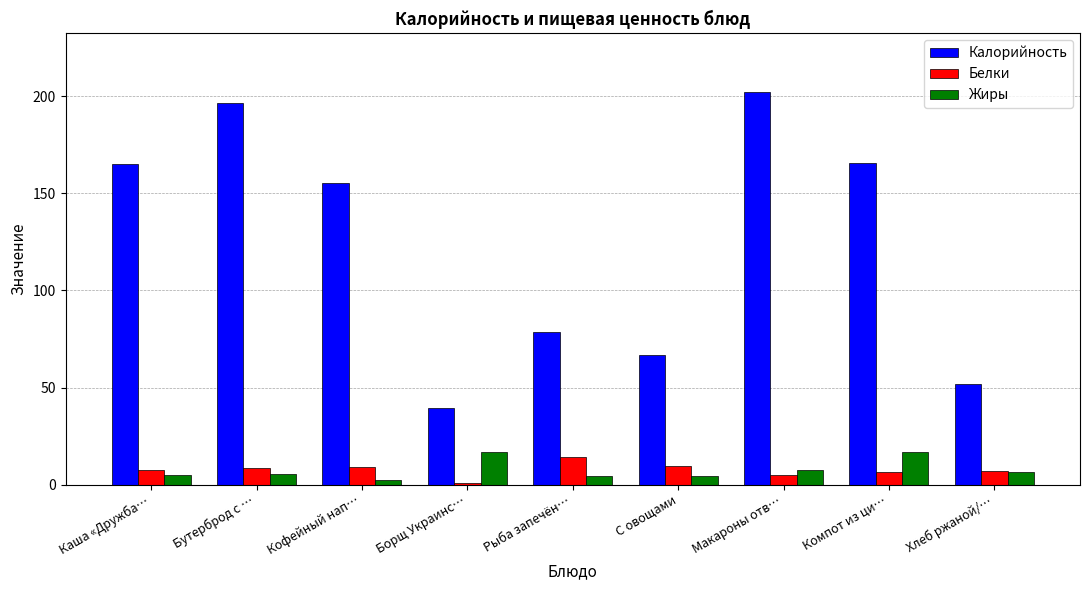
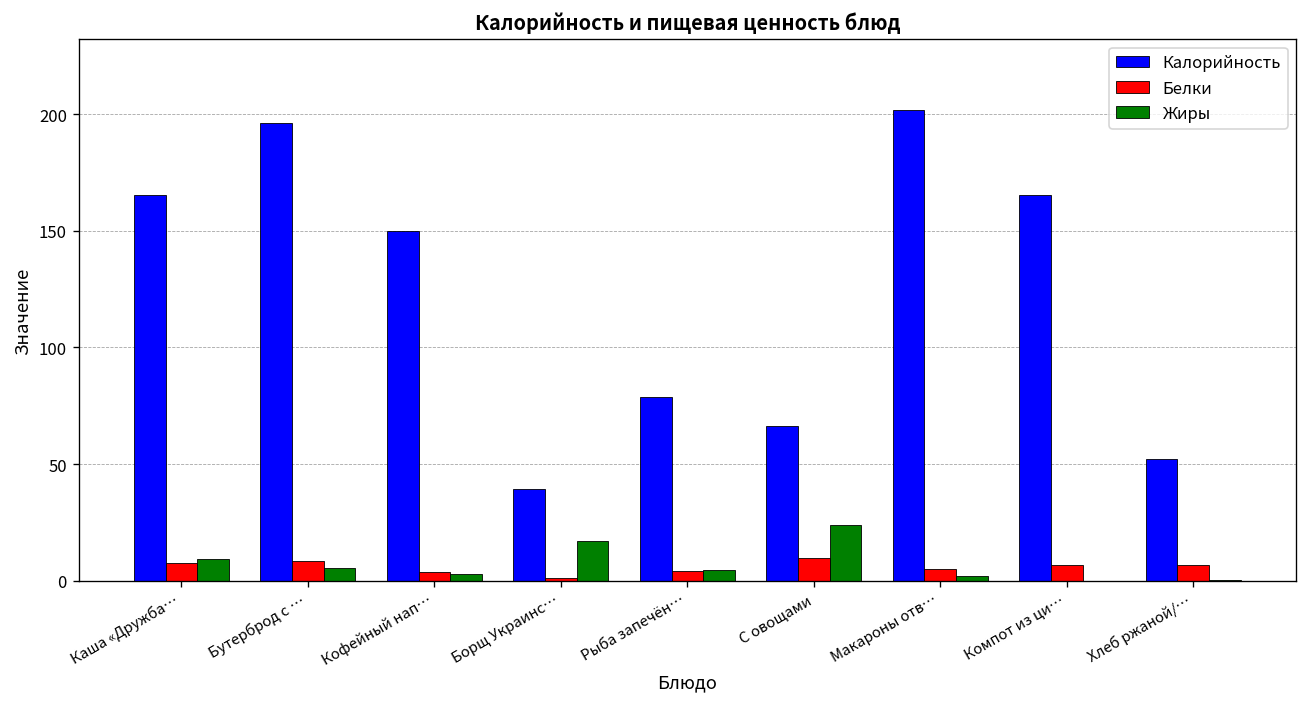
Жиры, Каша «Дружба…: 5 -> 9
Калорийность, Кофейный нап…: 155 -> 150
Белки, Кофейный нап…: 9 -> 4
Белки, Рыба запечён…: 14 -> 4
Жиры, С овощами: 5 -> 24
Жиры, Макароны отв…: 8 -> 2
Жиры, Компот из ци…: 17 -> 0
Жиры, Хлеб ржаной/…: 6 -> 0
